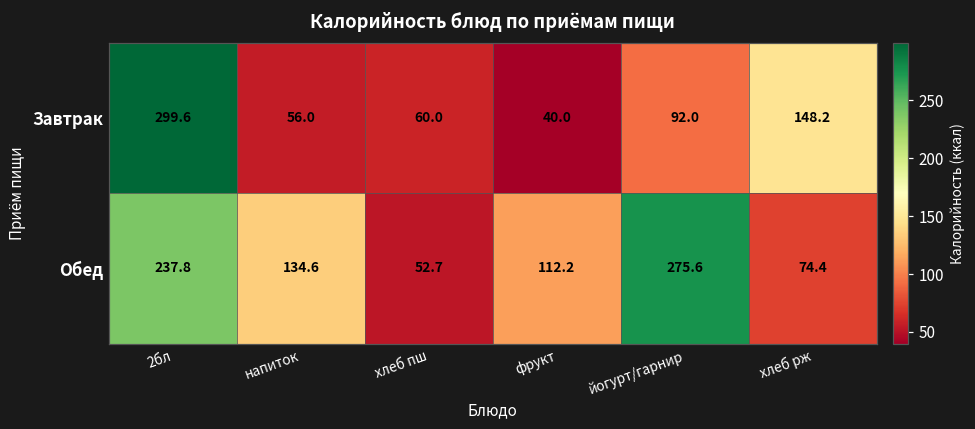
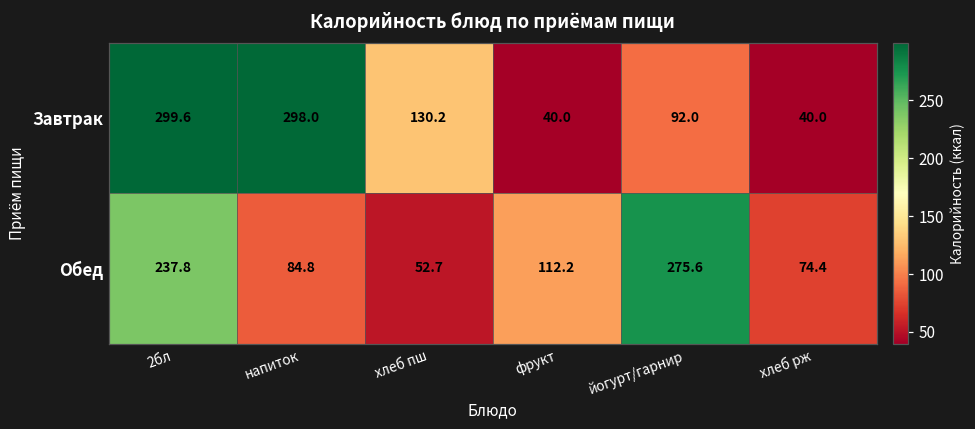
Завтрак, напиток: 56.0 -> 298.0
Завтрак, хлеб пш: 60.0 -> 130.2
Завтрак, хлеб рж: 148.2 -> 40.0
Обед, напиток: 134.6 -> 84.8
